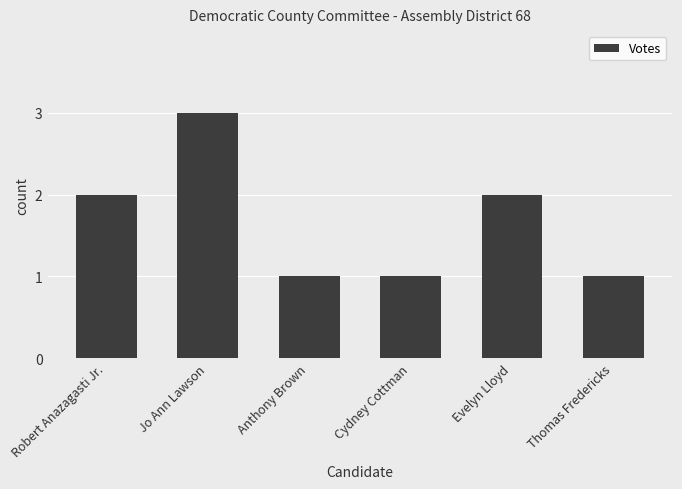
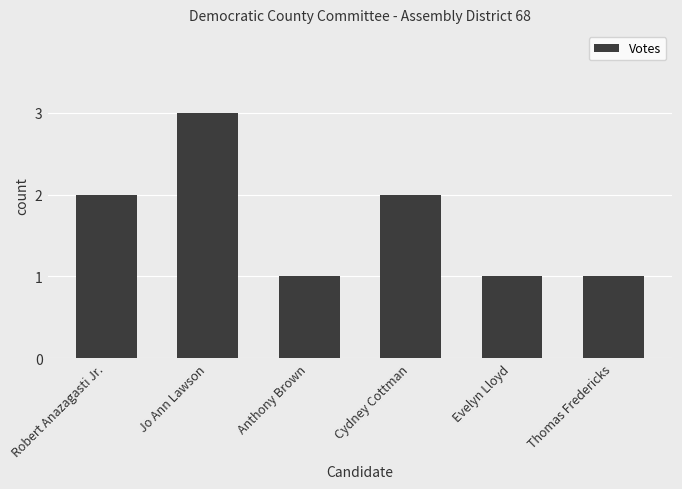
Cydney Cottman: 1 -> 2
Evelyn Lloyd: 2 -> 1
